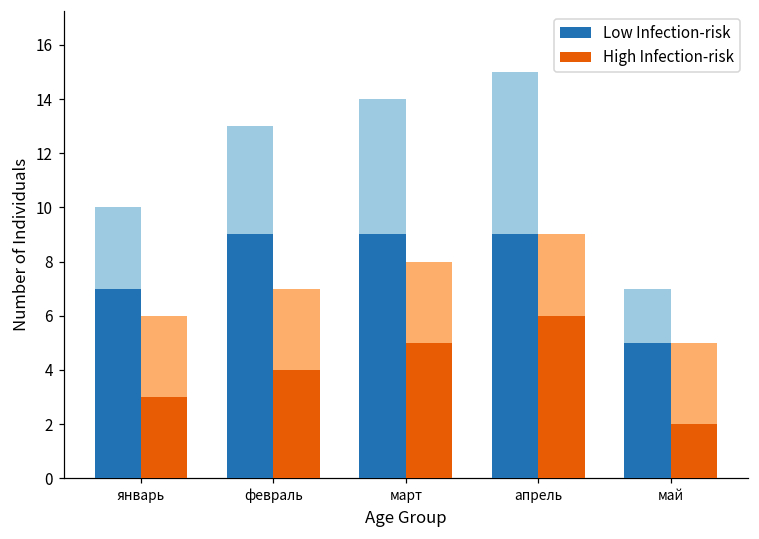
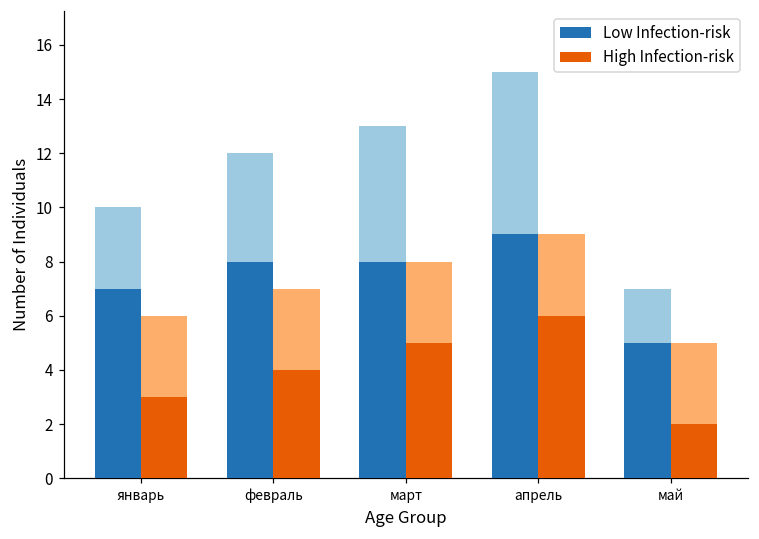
Low Infection-risk, февраль: 9 -> 8
Low Infection-risk, март: 9 -> 8
